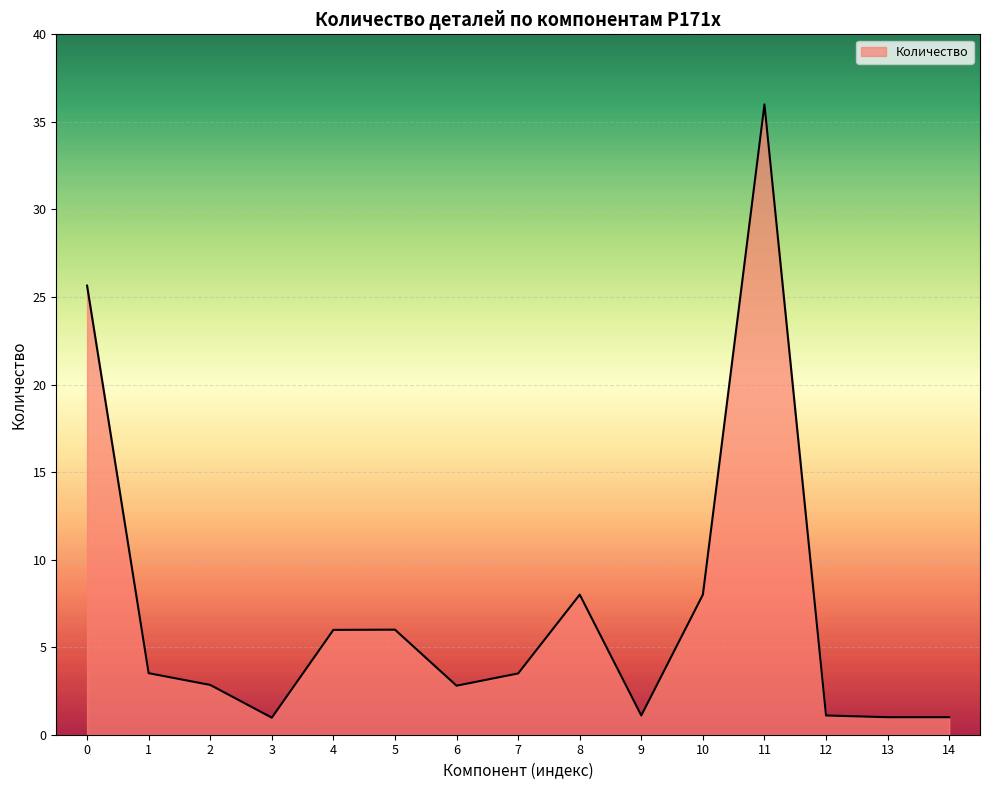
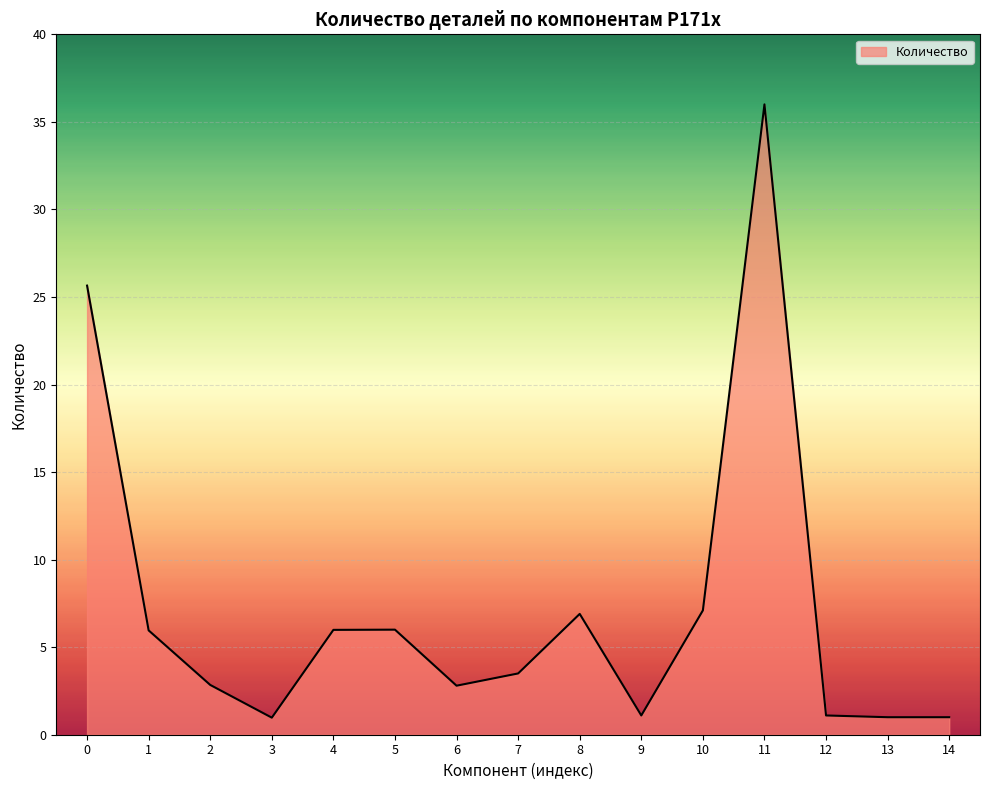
1: 3.5 -> 6.0
8: 8.0 -> 6.9
10: 8.0 -> 7.1
